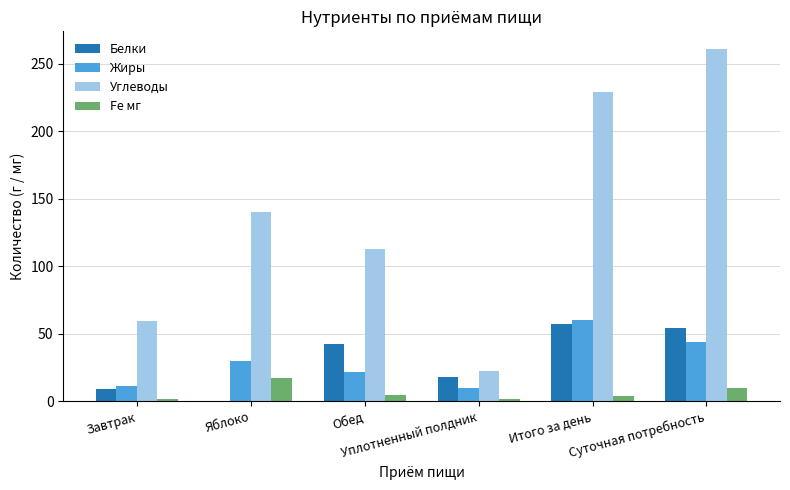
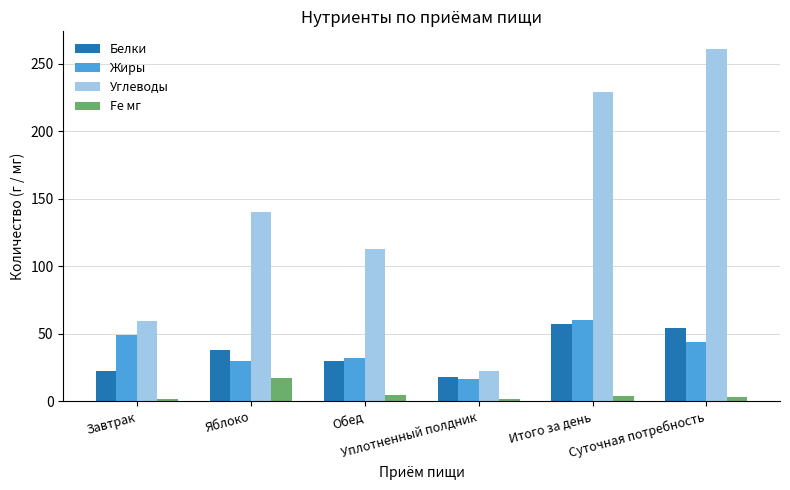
Белки, Завтрак: 9 -> 23
Жиры, Завтрак: 12 -> 49
Белки, Яблоко: 0 -> 38
Белки, Обед: 42 -> 30
Жиры, Обед: 21 -> 32
Жиры, Уплотненный полдник: 10 -> 16
Fe мг, Суточная потребность: 10 -> 4
